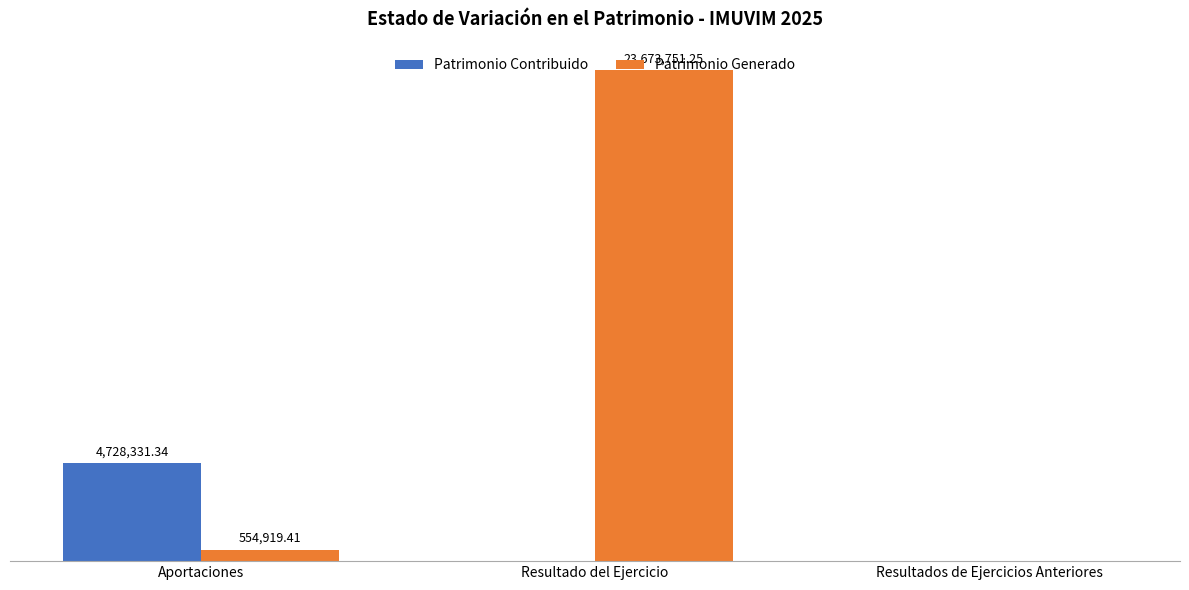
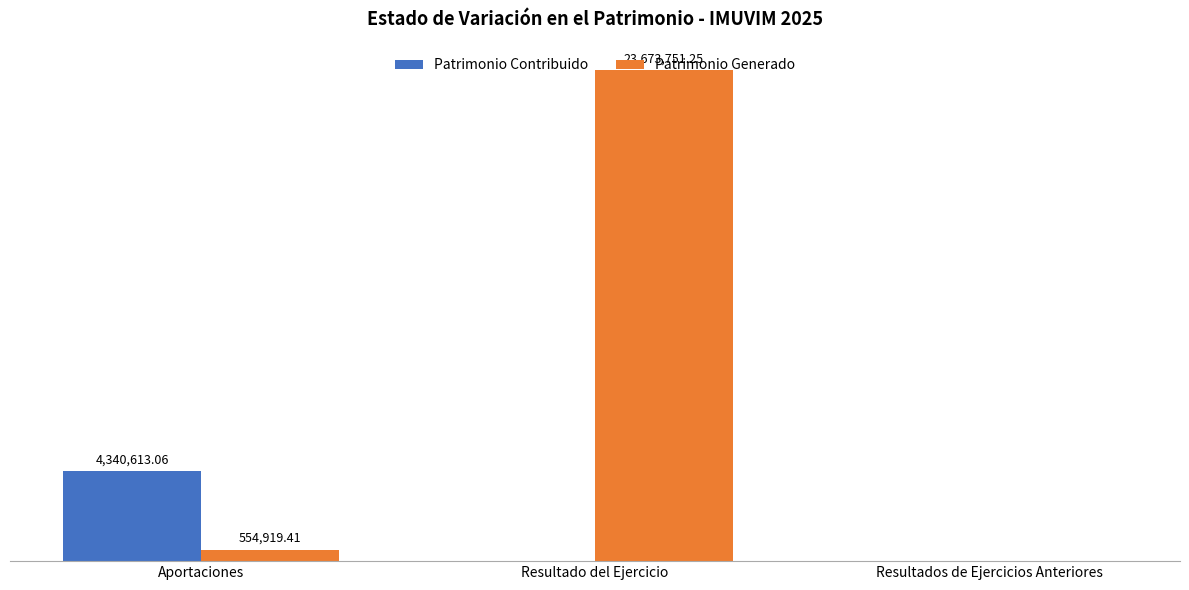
Patrimonio Contribuido, Aportaciones: 4,728,331.34 -> 4,340,613.06
